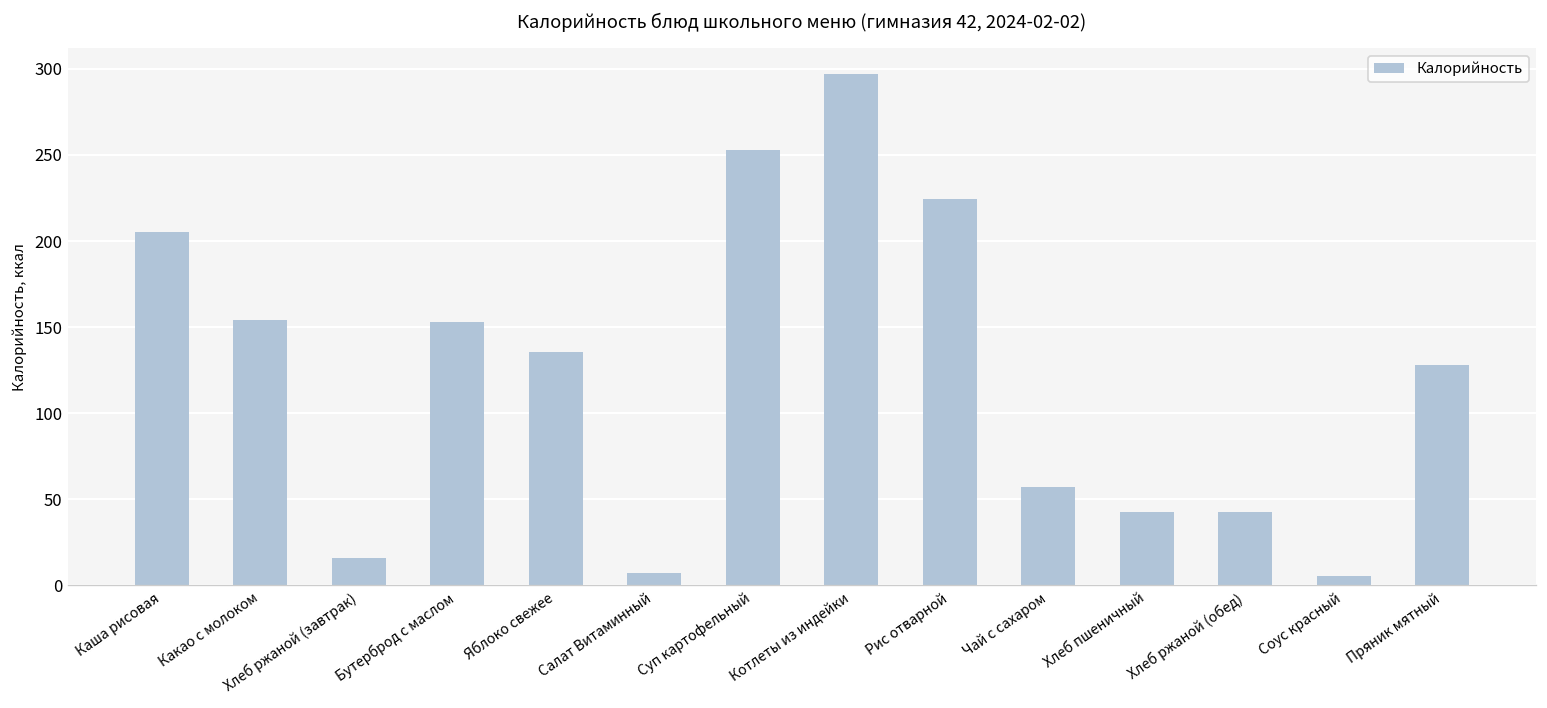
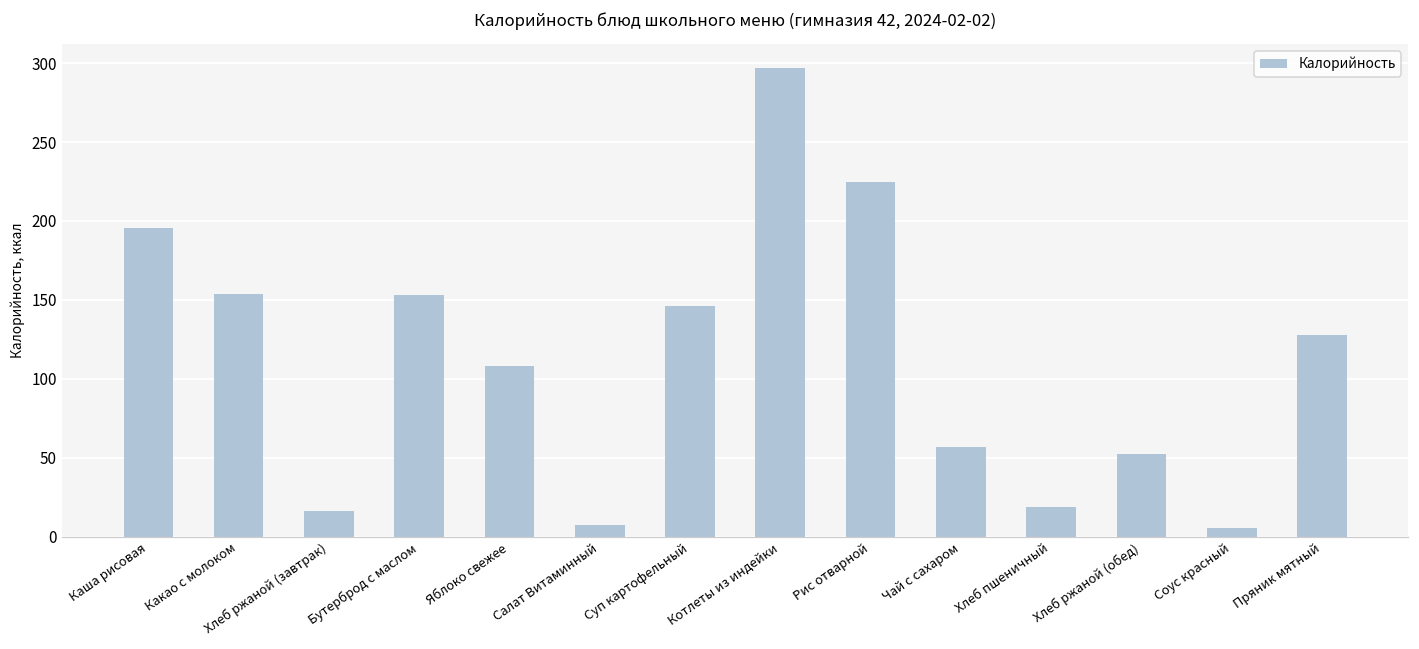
Каша рисовая: 205 -> 196
Яблоко свежее: 136 -> 108
Суп картофельный: 253 -> 146
Хлеб пшеничный: 42 -> 19
Хлеб ржаной (обед): 43 -> 52
